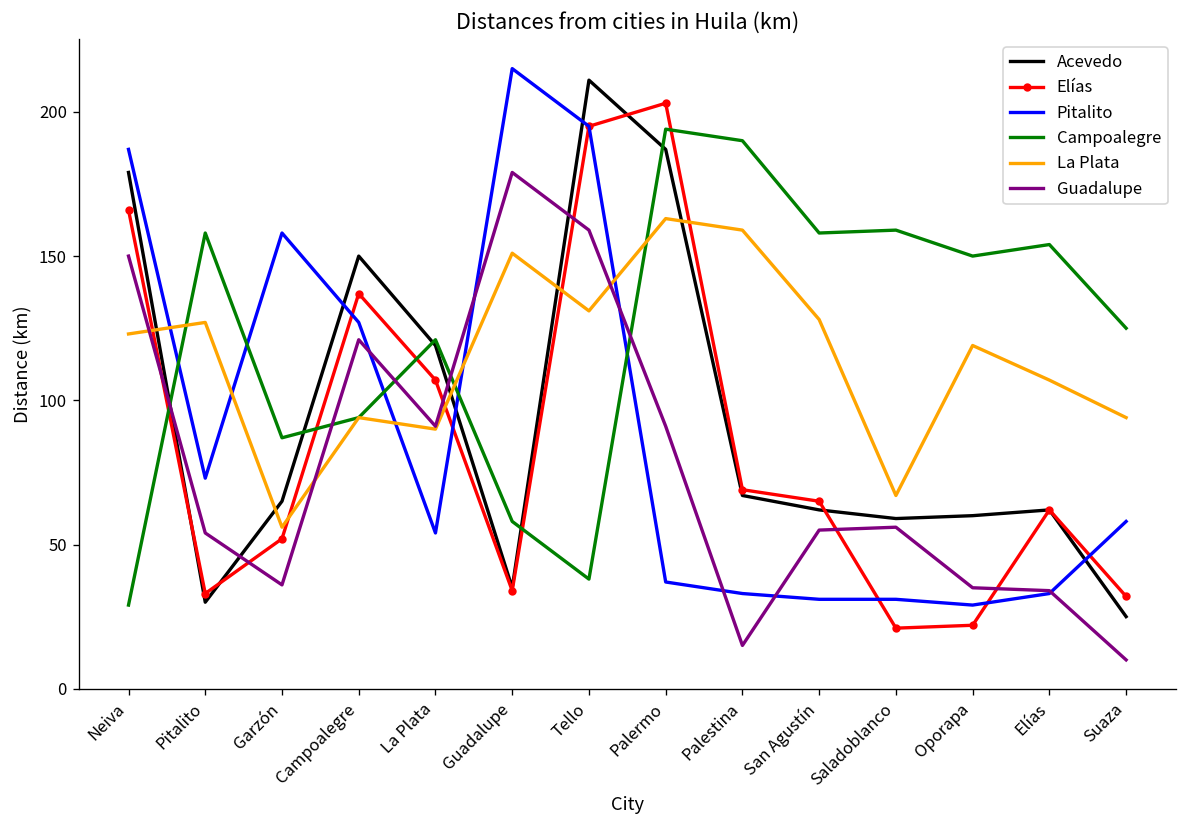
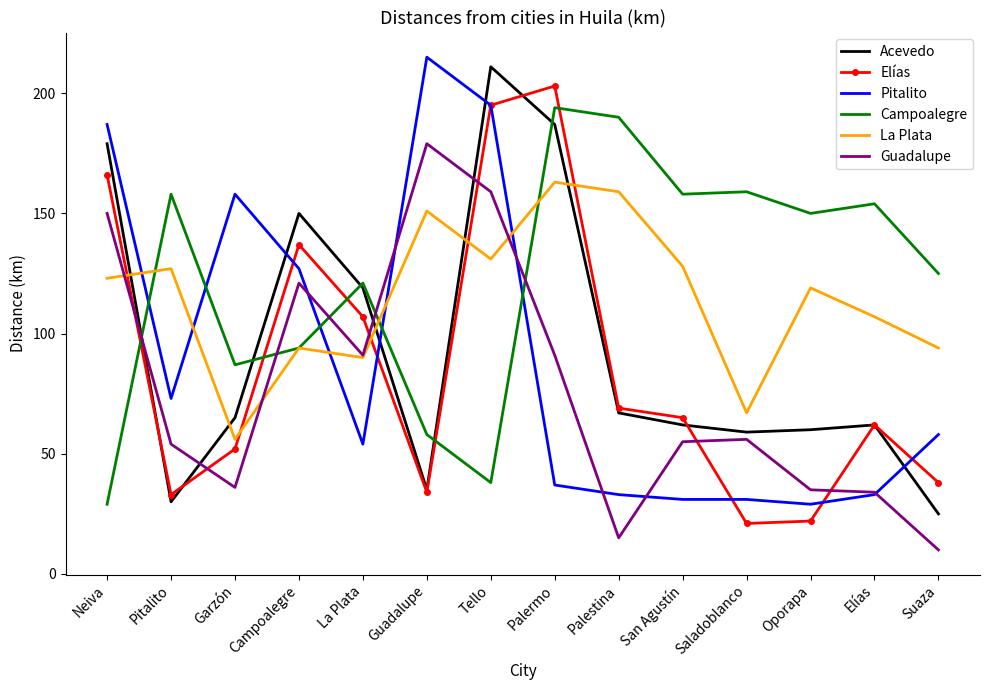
Elías, Suaza: 32 -> 38
